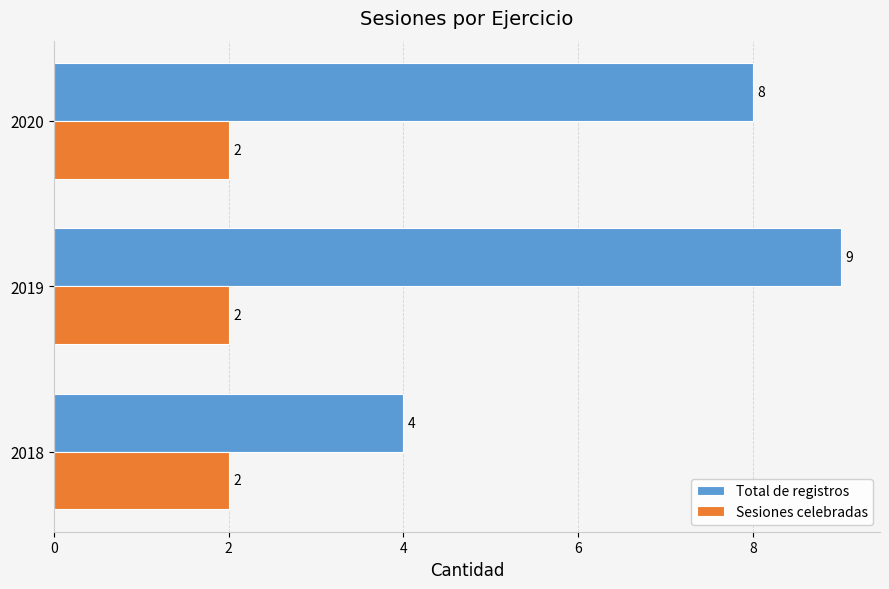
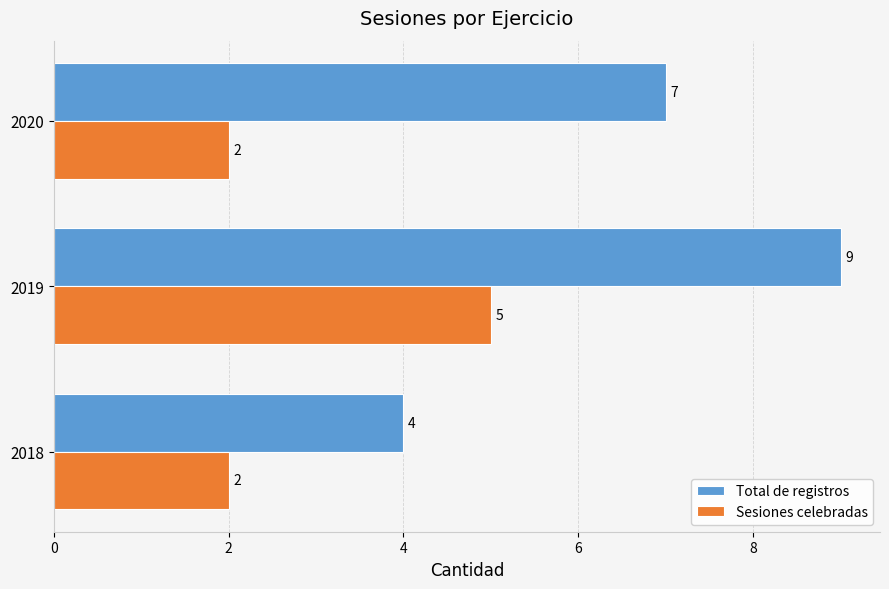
Total de registros, 2020: 8 -> 7
Sesiones celebradas, 2019: 2 -> 5
